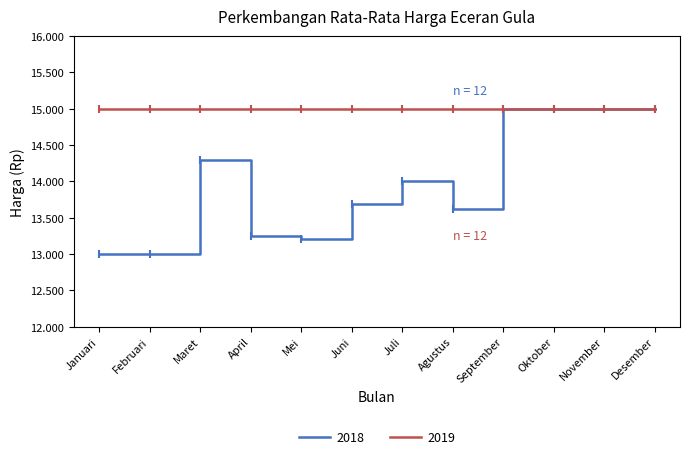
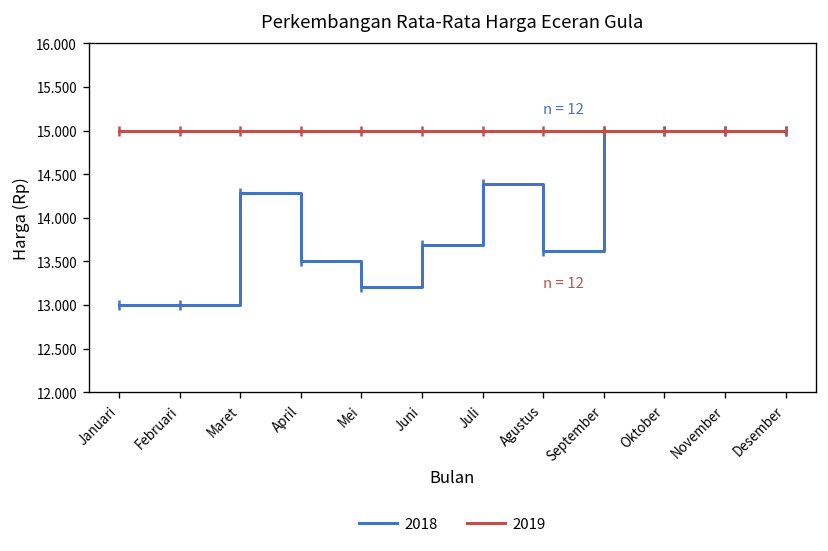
2018, April: 13.2 -> 13.5
2018, Juli: 14.0 -> 14.4
